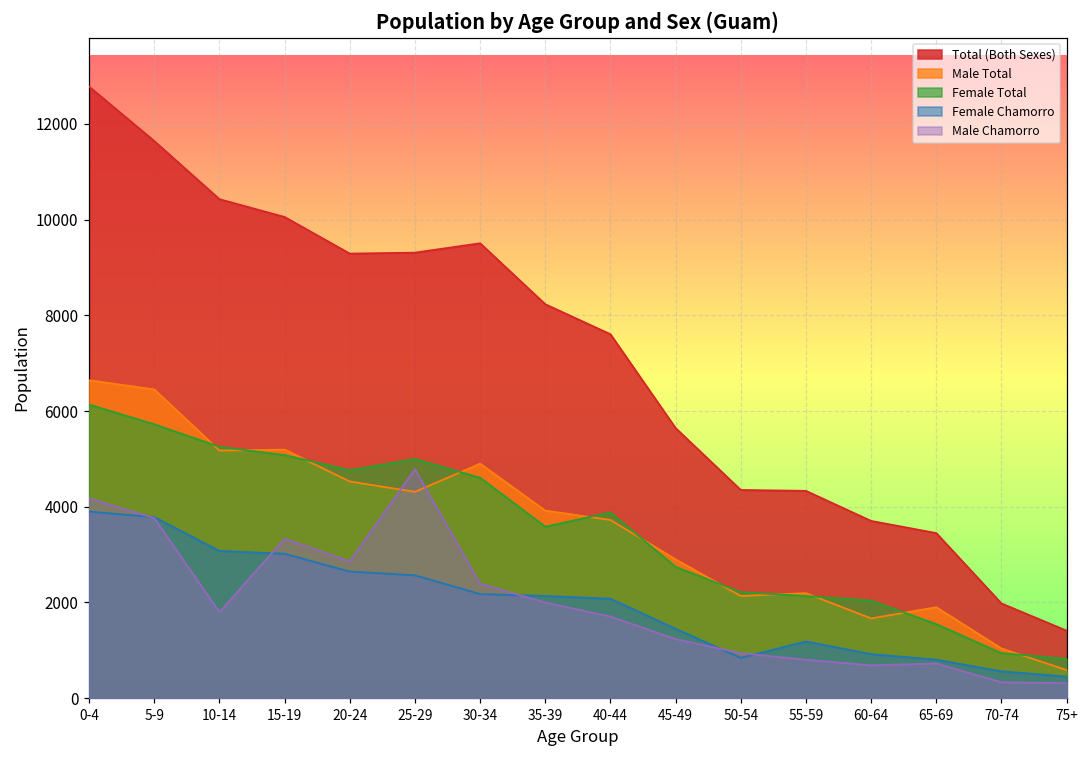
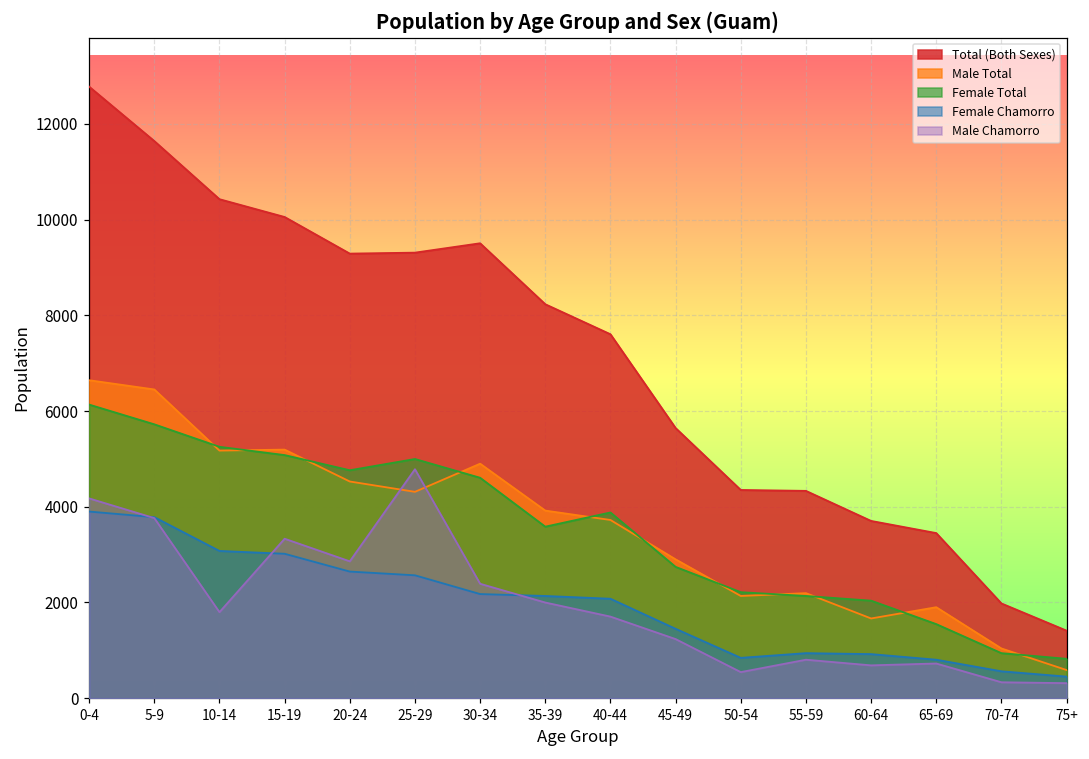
Male Chamorro, 50-54: 900 -> 500
Female Chamorro, 55-59: 1200 -> 900
